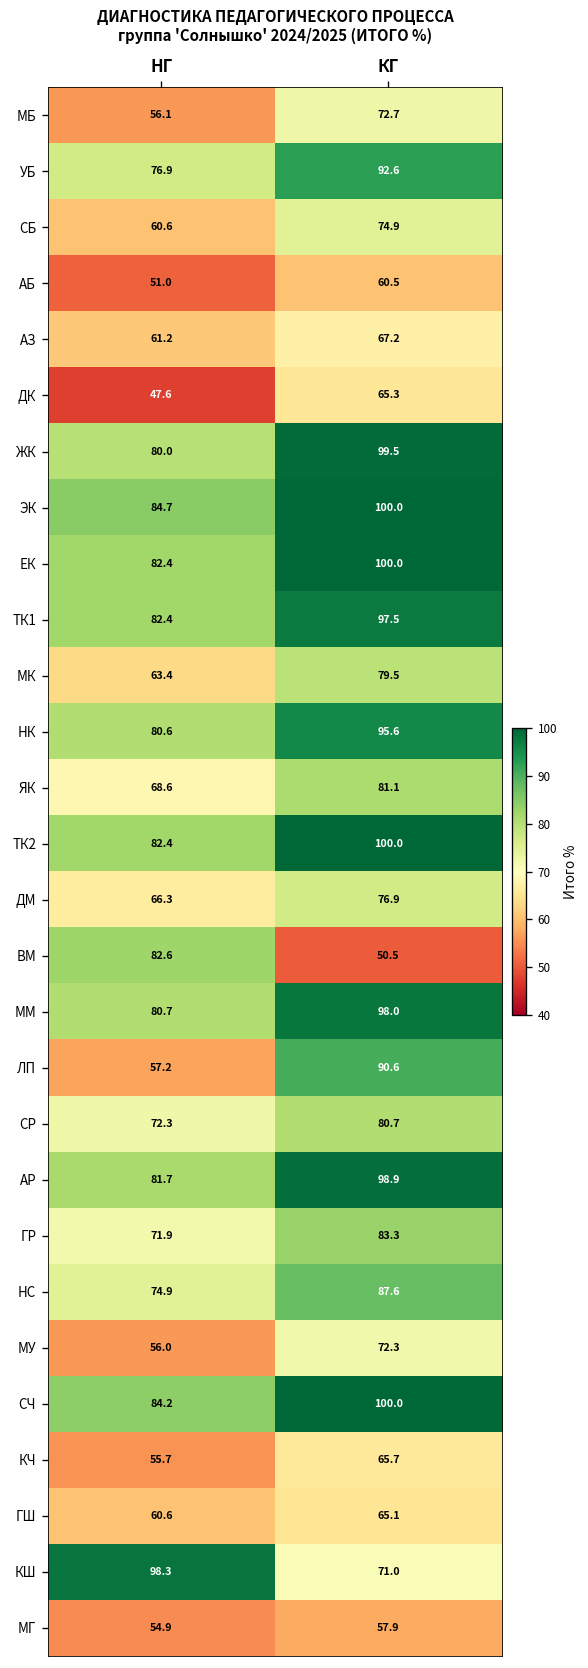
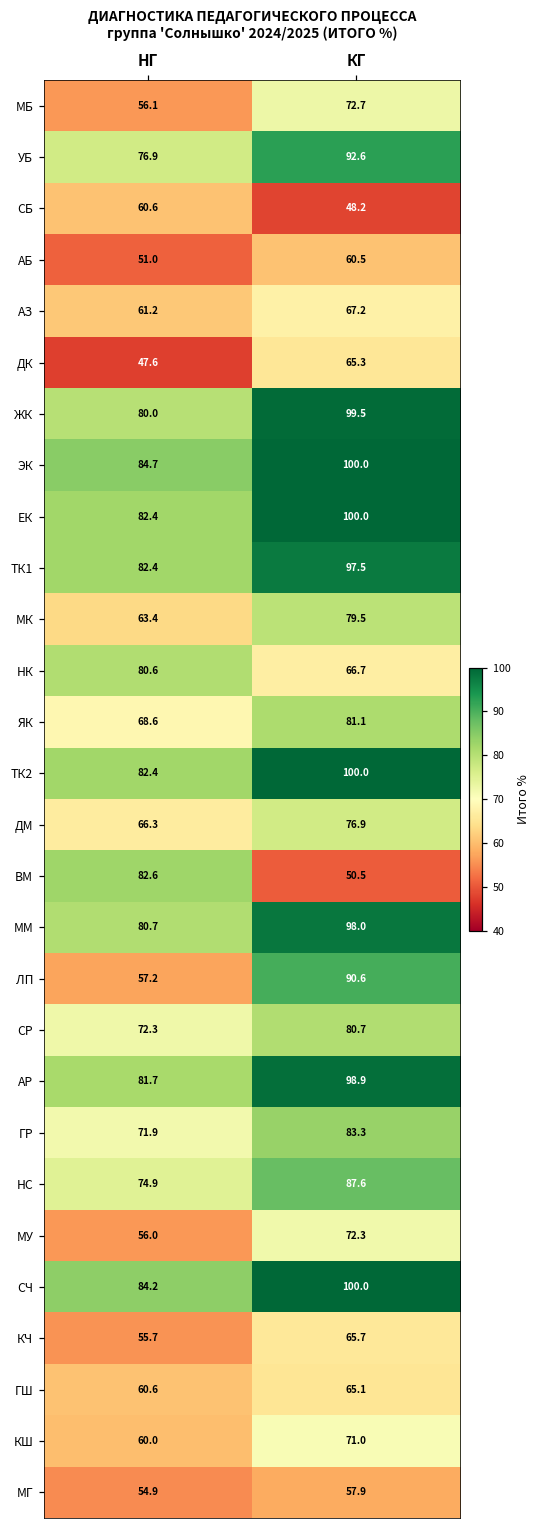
СБ, КГ: 74.9 -> 48.2
НК, КГ: 95.6 -> 66.7
КШ, НГ: 98.3 -> 60.0
